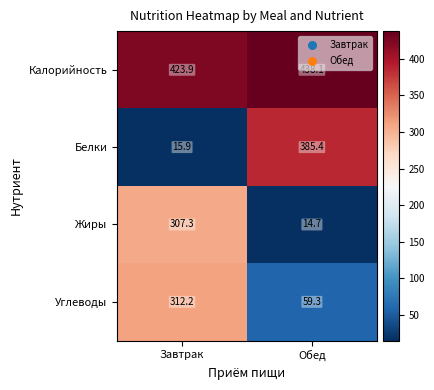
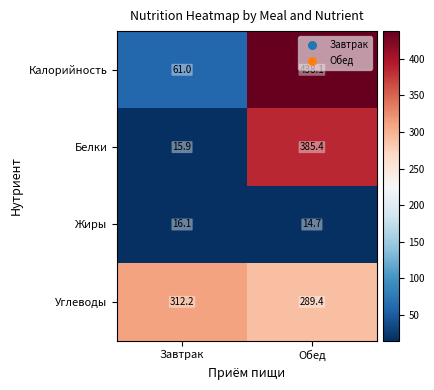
Калорийность, Завтрак: 423.9 -> 61.0
Жиры, Завтрак: 307.3 -> 16.1
Углеводы, Обед: 59.3 -> 289.4
